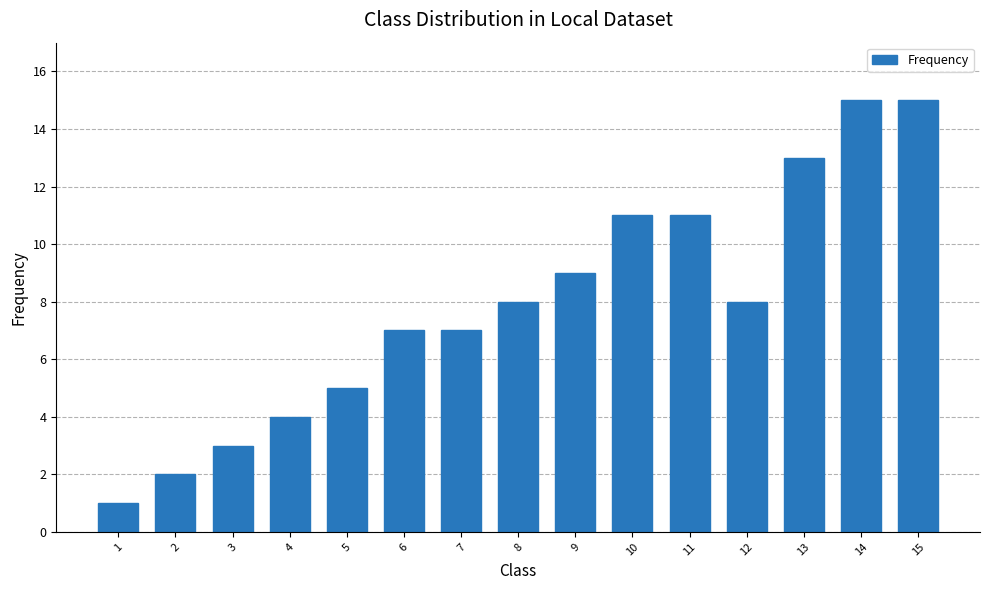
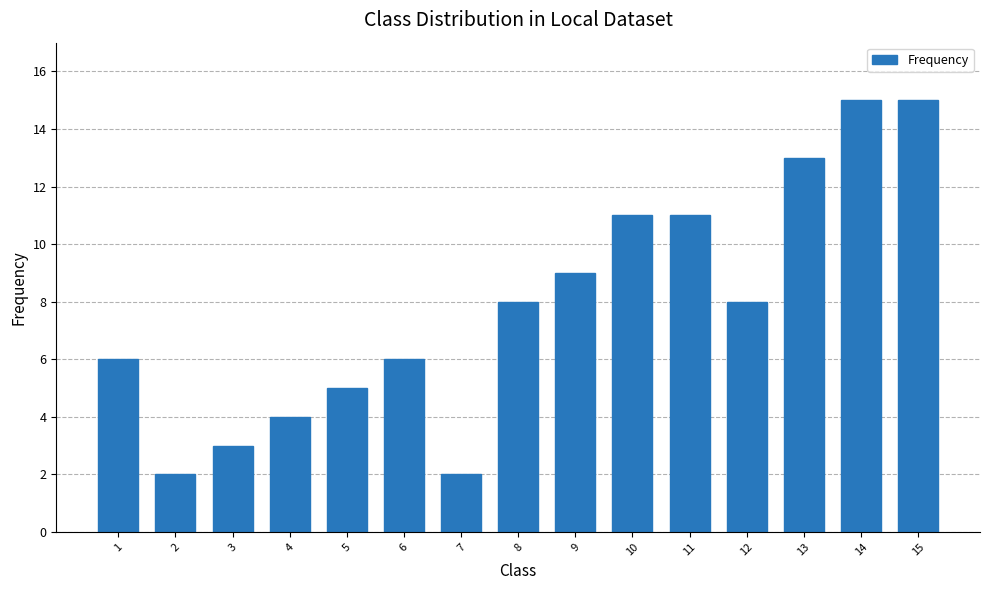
1: 1 -> 6
6: 7 -> 6
7: 7 -> 2
